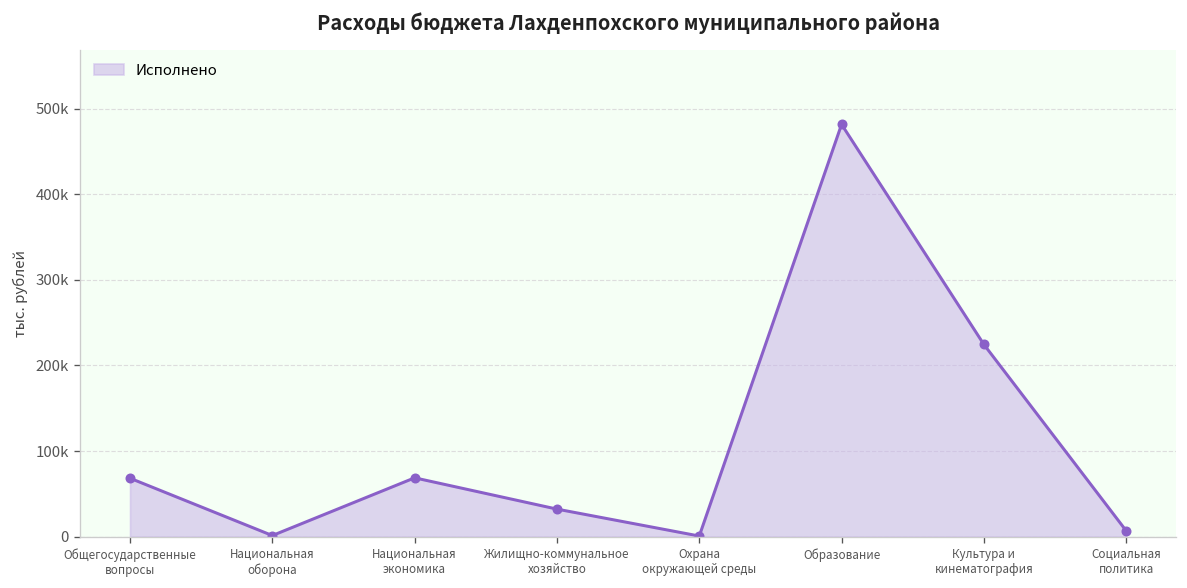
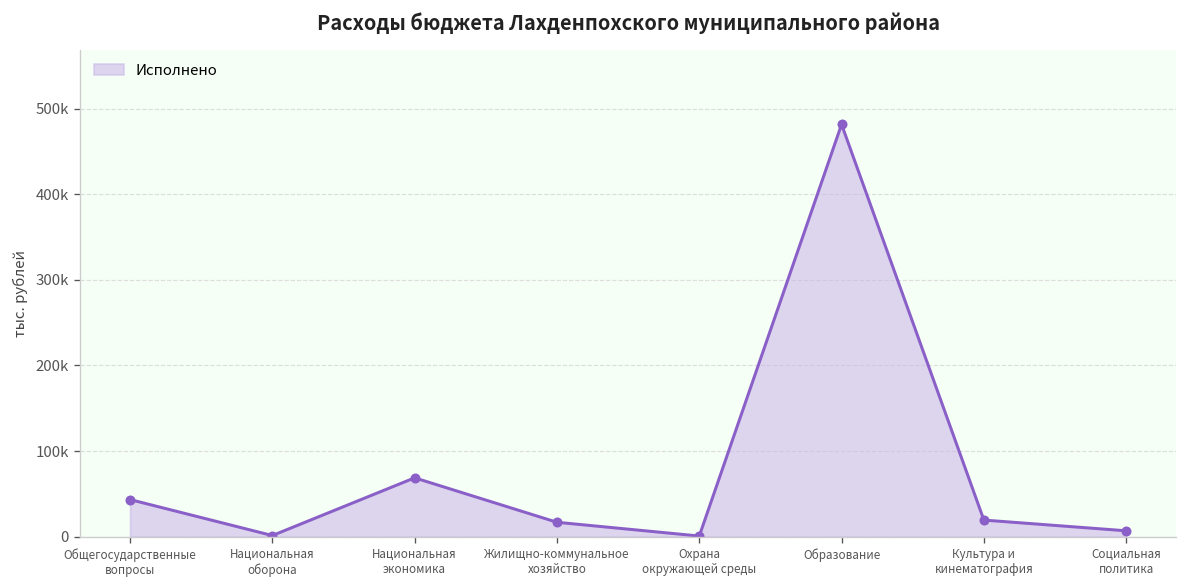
Общегосударственные вопросы: 70000 -> 40000
Жилищно-коммунальное хозяйство: 30000 -> 20000
Культура и кинематография: 220000 -> 20000
